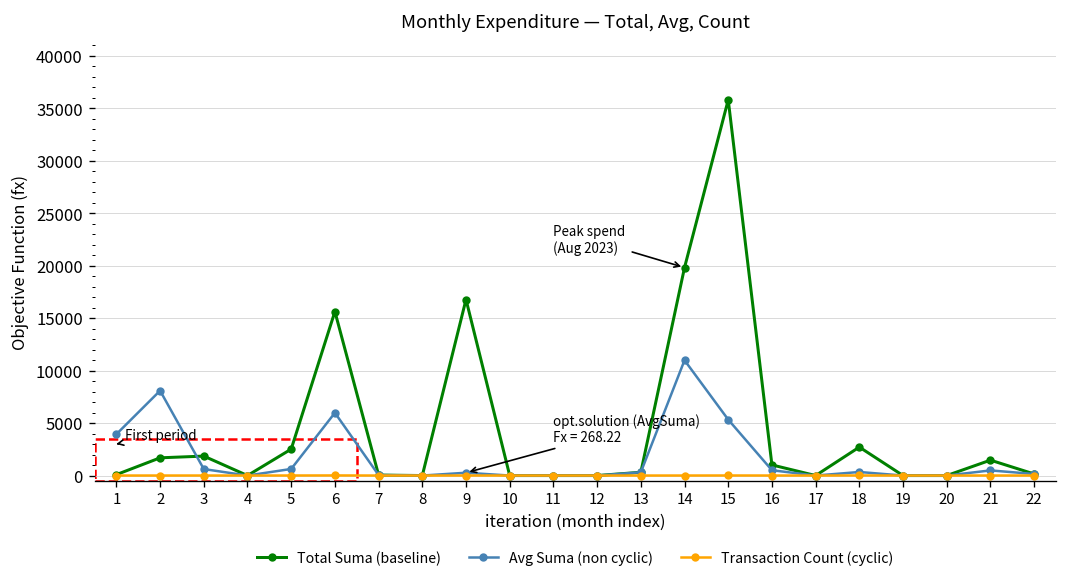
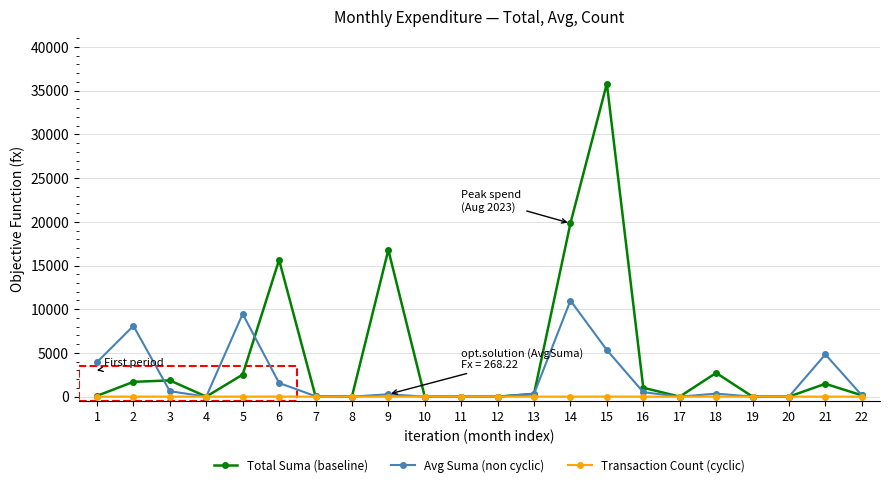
Avg Suma (non cyclic), 5: 1000 -> 9000
Avg Suma (non cyclic), 6: 6000 -> 2000
Avg Suma (non cyclic), 21: 0 -> 5000
